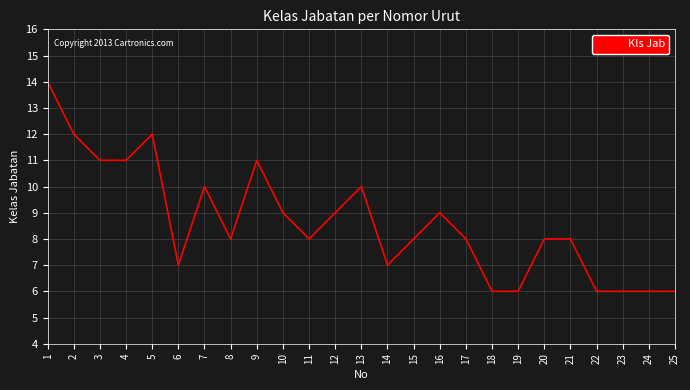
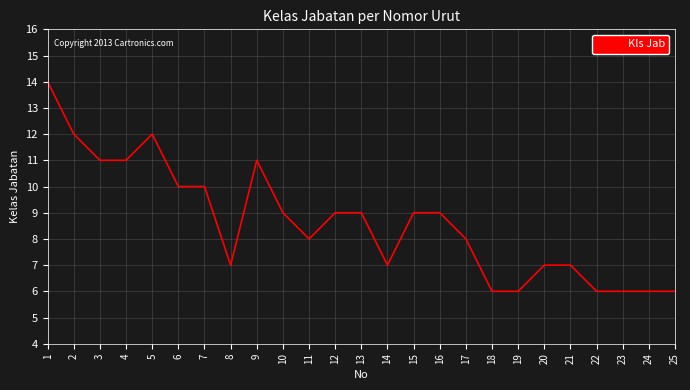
6: 7 -> 10
8: 8 -> 7
13: 10 -> 9
15: 8 -> 9
20: 8 -> 7
21: 8 -> 7
